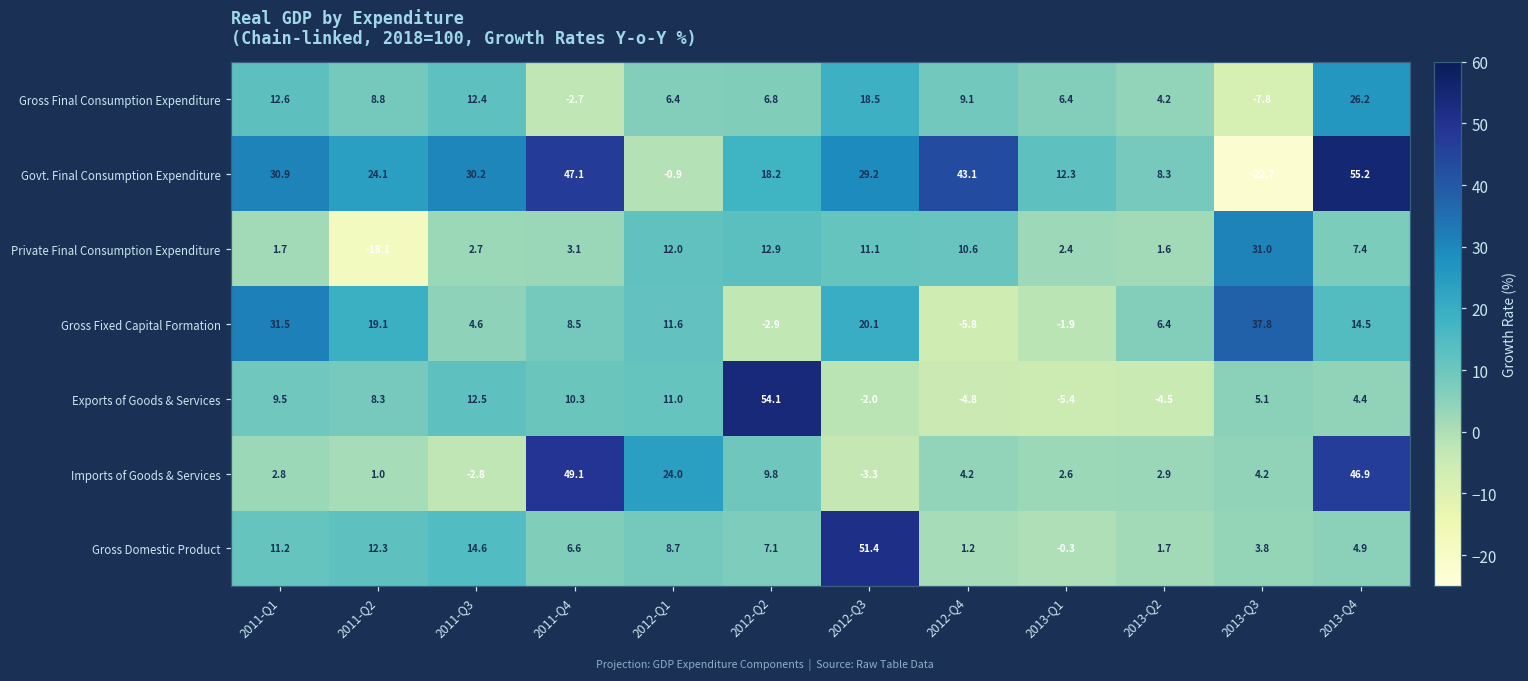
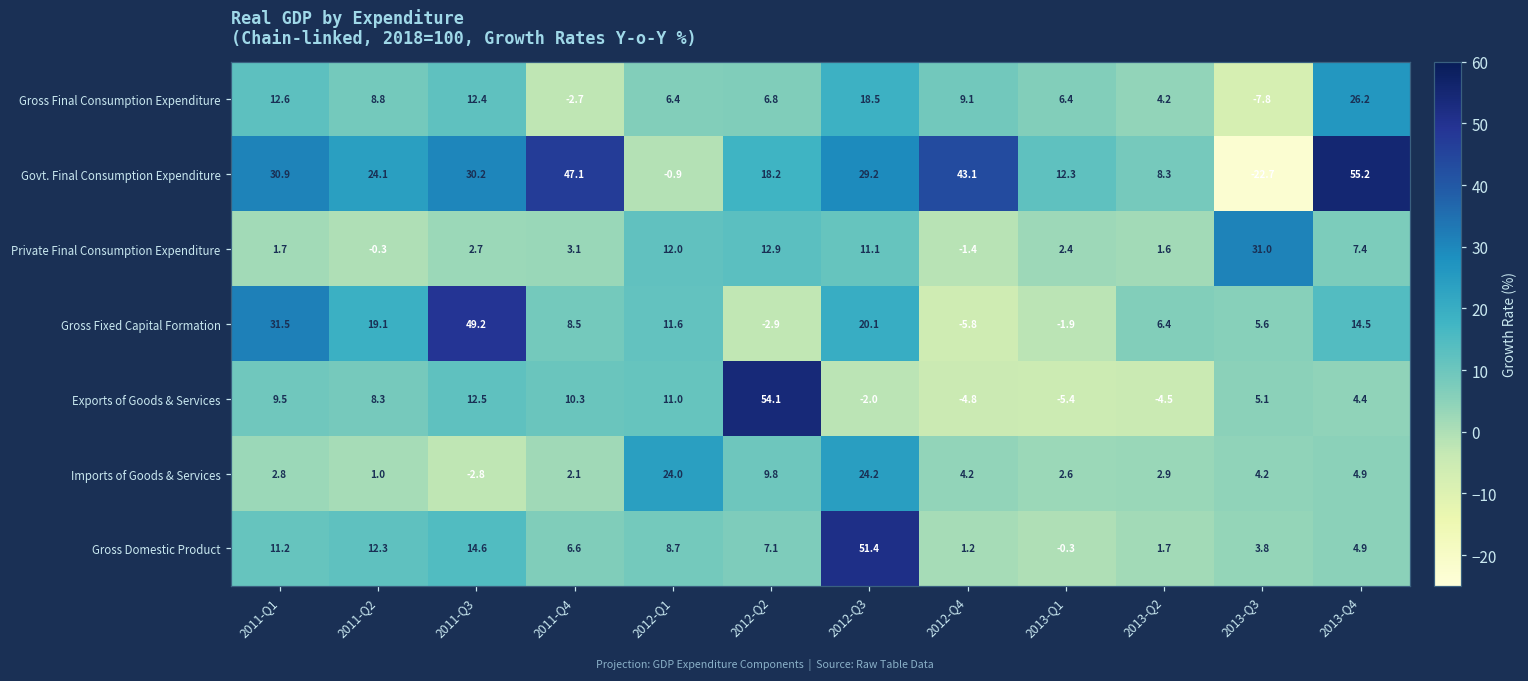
Private Final Consumption Expenditure, 2011-Q2: -18.1 -> -0.3
Private Final Consumption Expenditure, 2012-Q4: 10.6 -> -1.4
Gross Fixed Capital Formation, 2011-Q3: 4.6 -> 49.2
Gross Fixed Capital Formation, 2013-Q3: 37.8 -> 5.6
Imports of Goods & Services, 2011-Q4: 49.1 -> 2.1
Imports of Goods & Services, 2012-Q3: -3.3 -> 24.2
Imports of Goods & Services, 2013-Q4: 46.9 -> 4.9
